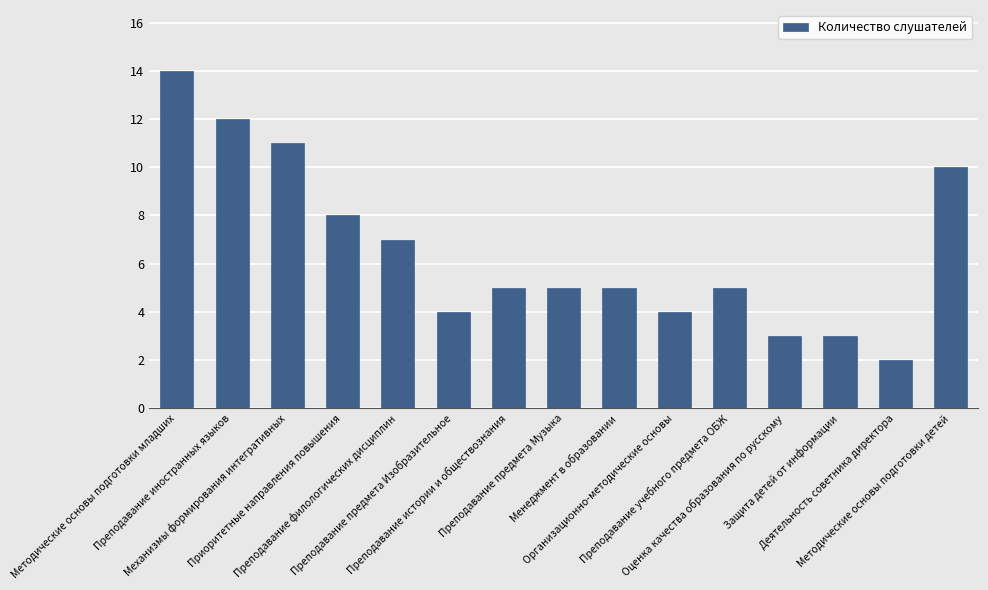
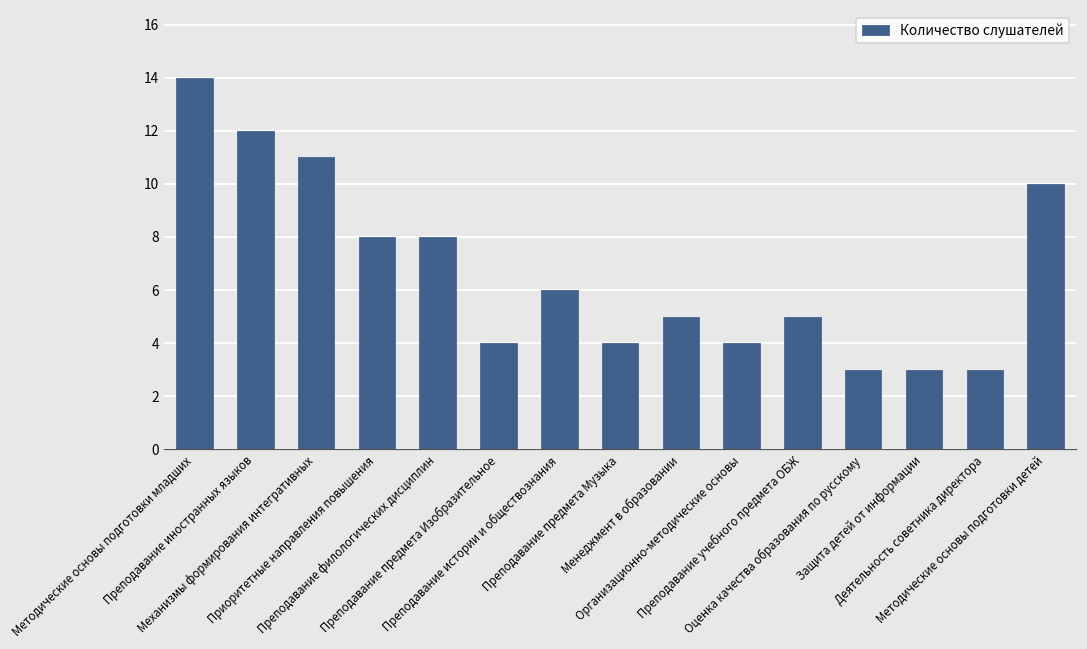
Преподавание филологических дисциплин: 7 -> 8
Преподавание истории и обществознания: 5 -> 6
Преподавание предмета Музыка: 5 -> 4
Деятельность советника директора: 2 -> 3
